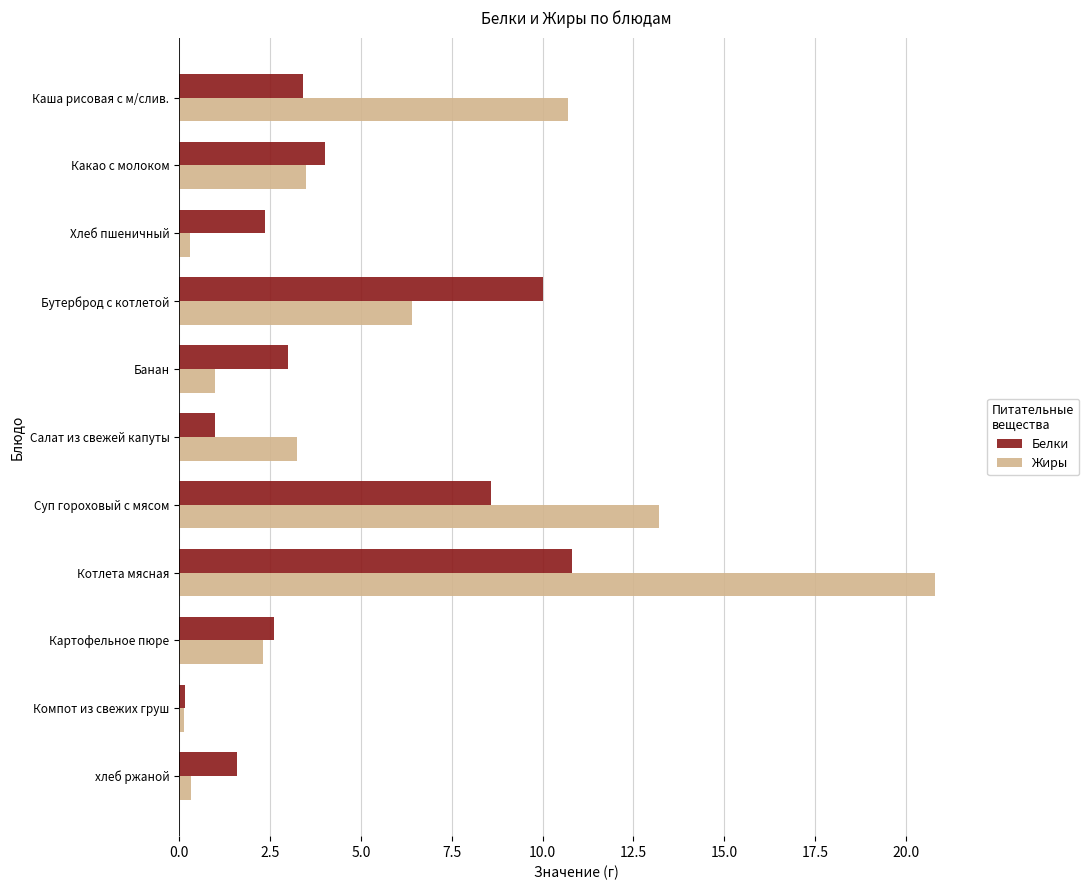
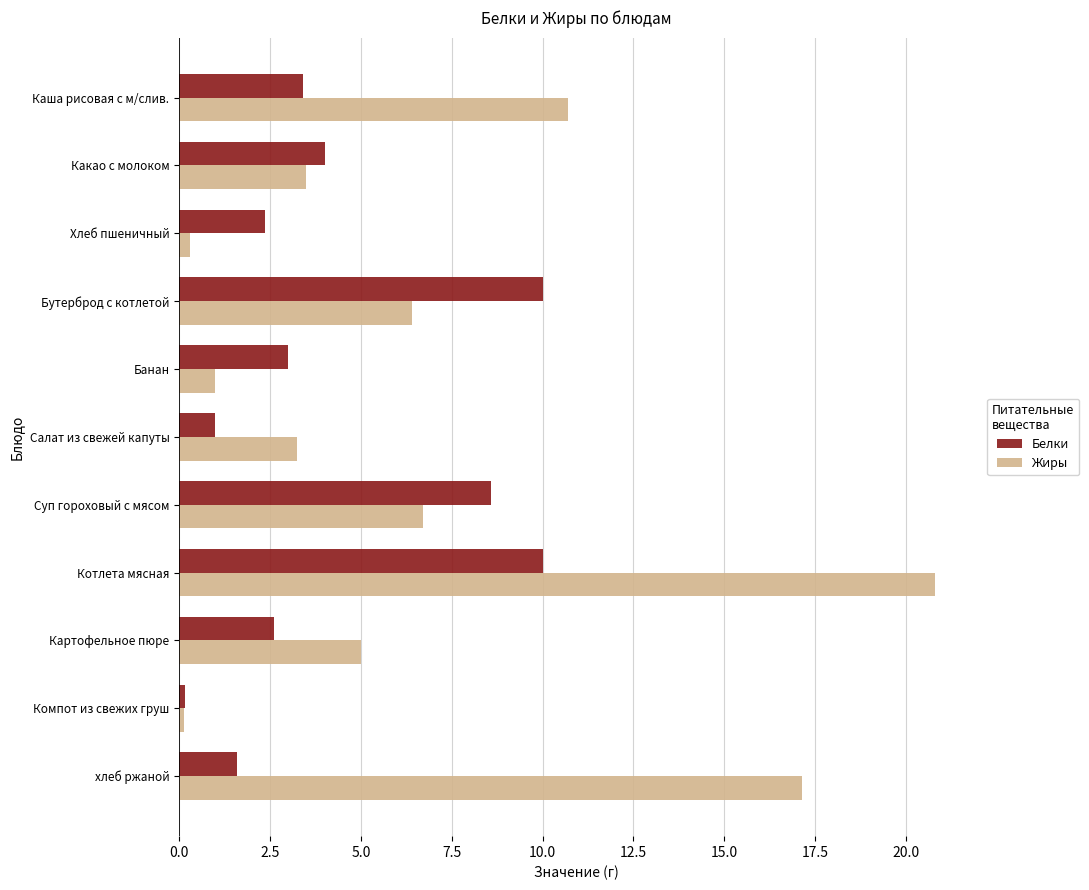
Жиры, Суп гороховый с мясом: 13.2 -> 6.7
Белки, Котлета мясная: 10.8 -> 10.0
Жиры, Картофельное пюре: 2.3 -> 5.0
Жиры, хлеб ржаной: 0.3 -> 17.1
